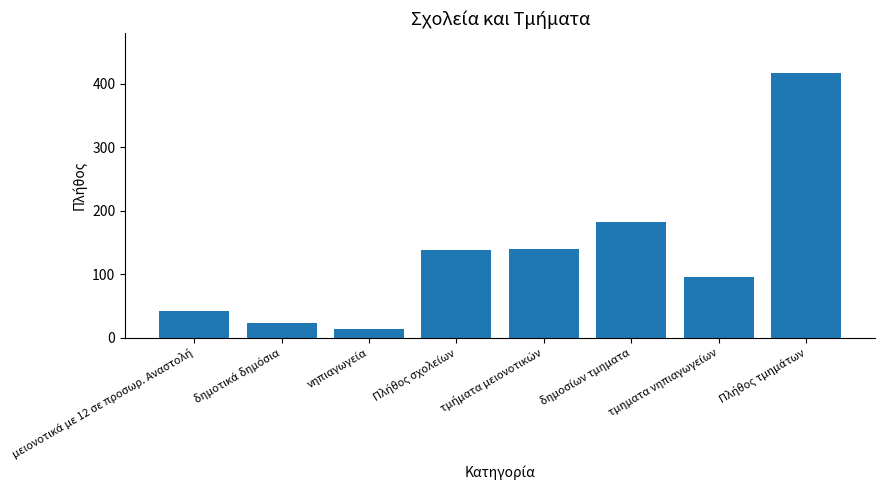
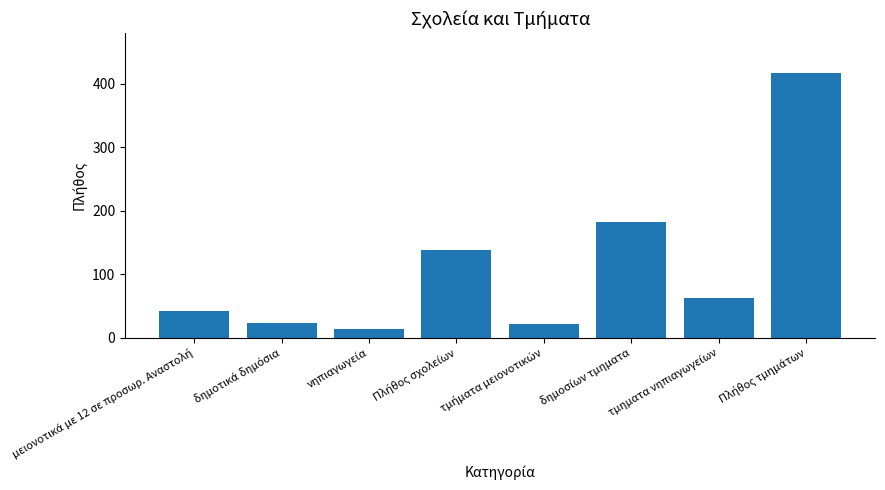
τμήματα μειονοτικών: 140 -> 20
τμηματα νηπιαγωγείων: 100 -> 60
